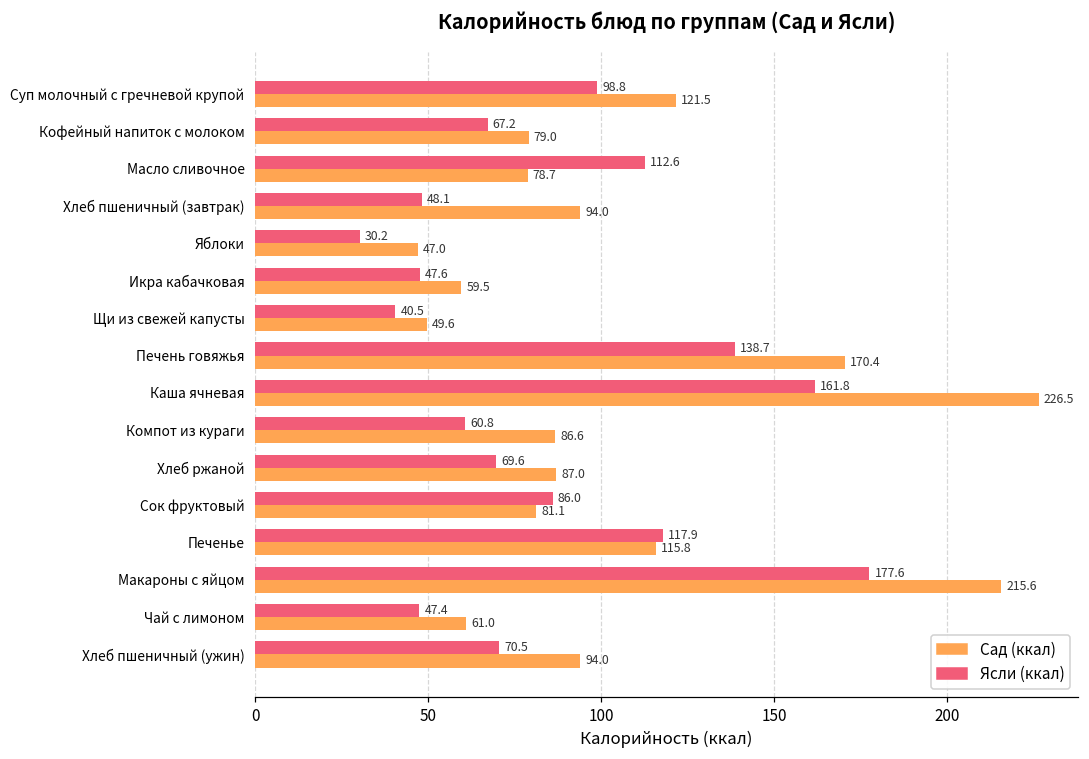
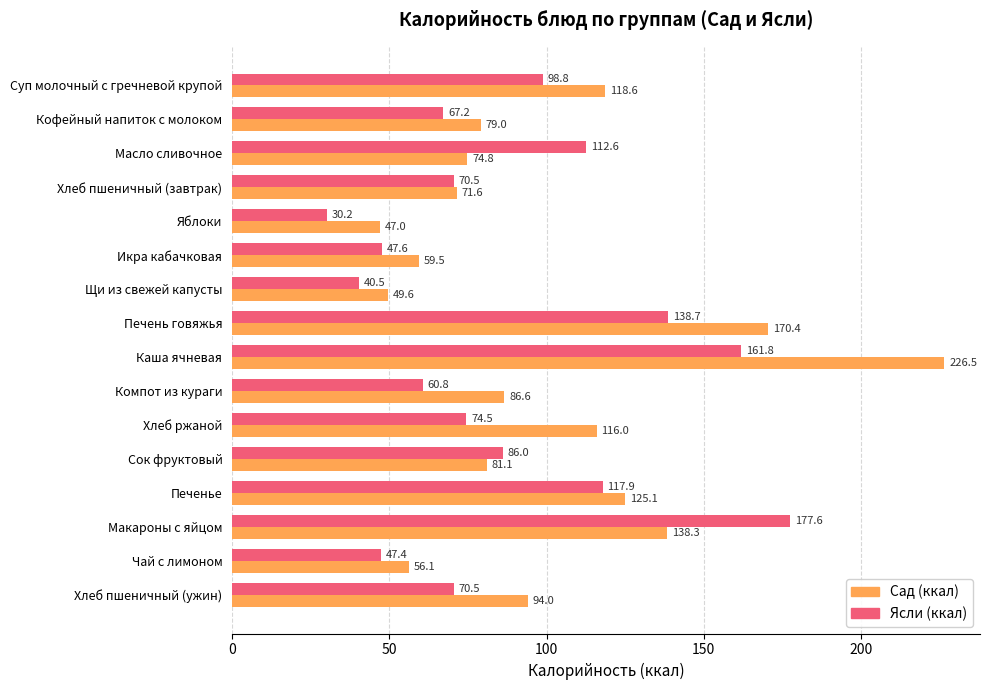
Сад (ккал), Суп молочный с гречневой крупой: 121.5 -> 118.6
Сад (ккал), Масло сливочное: 78.7 -> 74.8
Ясли (ккал), Хлеб пшеничный (завтрак): 48.1 -> 70.5
Сад (ккал), Хлеб пшеничный (завтрак): 94.0 -> 71.6
Ясли (ккал), Хлеб ржаной: 69.6 -> 74.5
Сад (ккал), Хлеб ржаной: 87.0 -> 116.0
Сад (ккал), Печенье: 115.8 -> 125.1
Сад (ккал), Макароны с яйцом: 215.6 -> 138.3
Сад (ккал), Чай с лимоном: 61.0 -> 56.1
